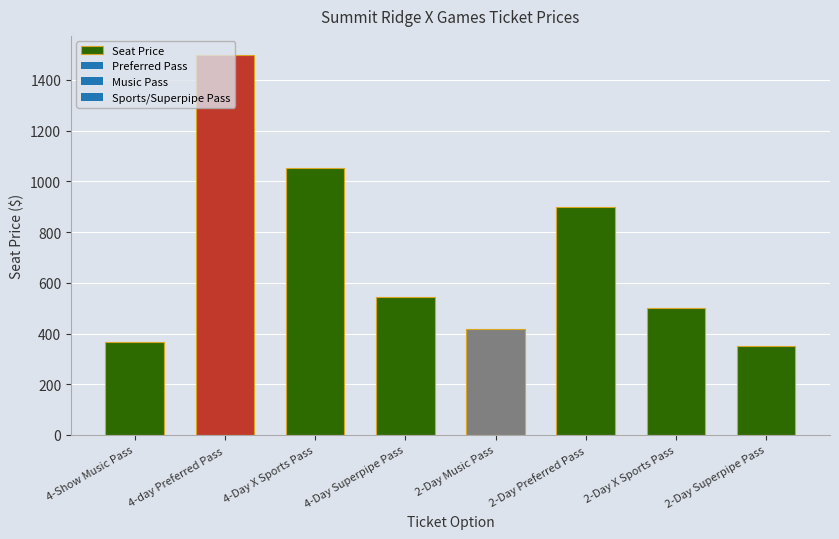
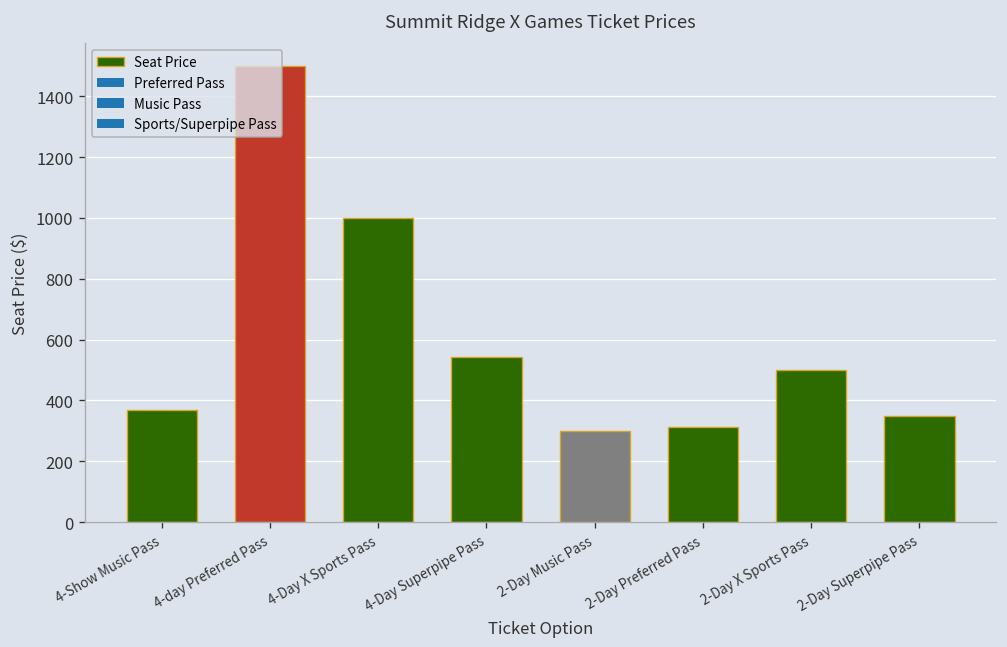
4-Day X Sports Pass: 1050 -> 1000
2-Day Music Pass: 420 -> 300
2-Day Preferred Pass: 900 -> 310
